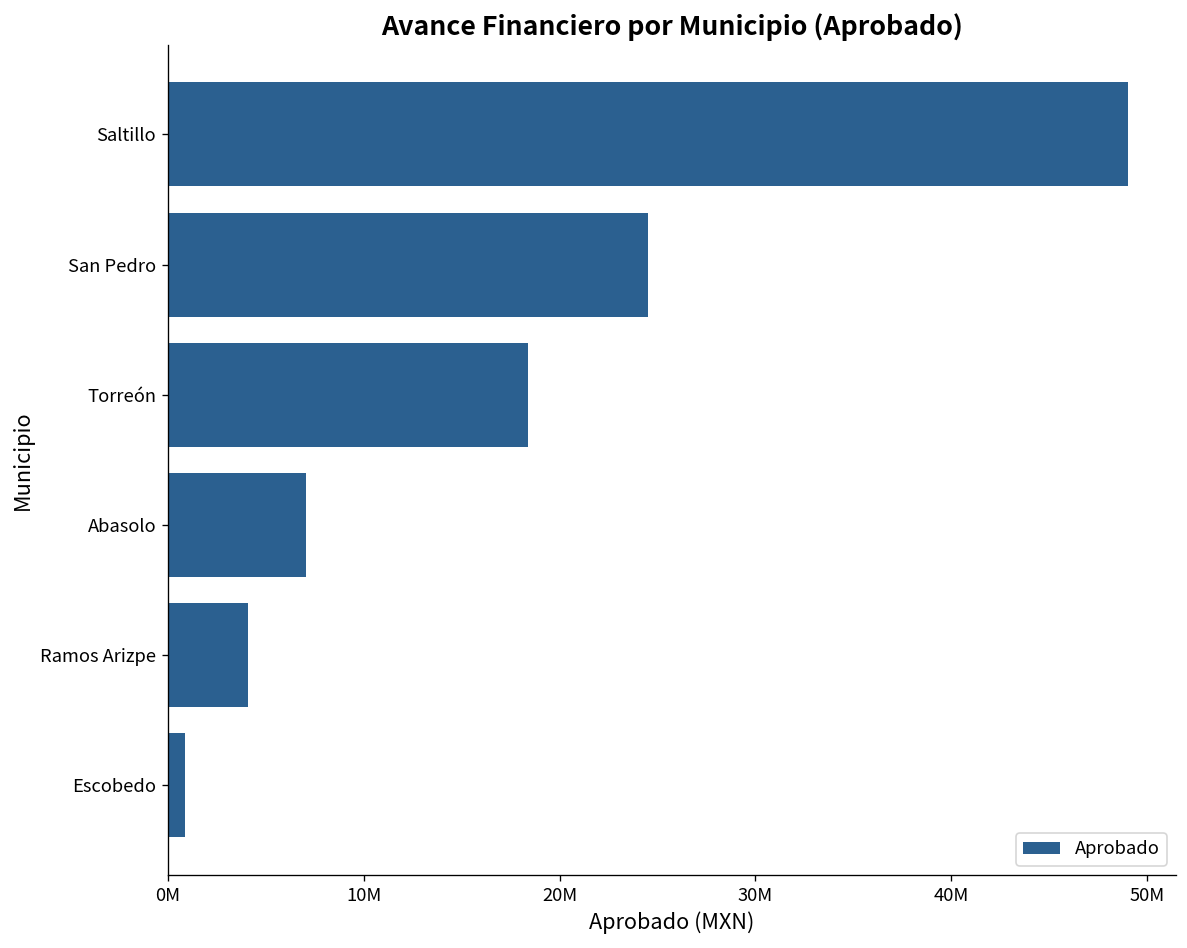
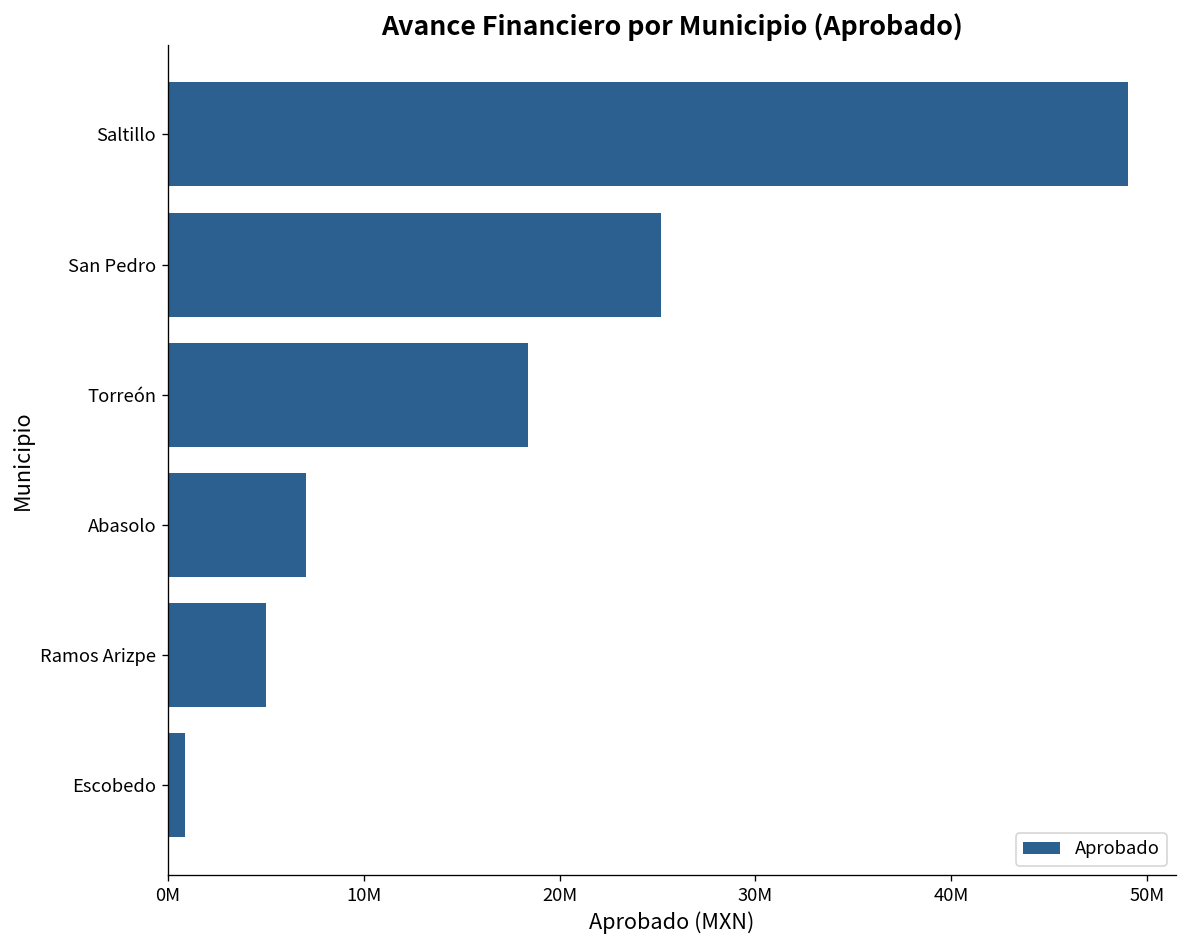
San Pedro: 24500000 -> 25200000
Ramos Arizpe: 4100000 -> 5000000
